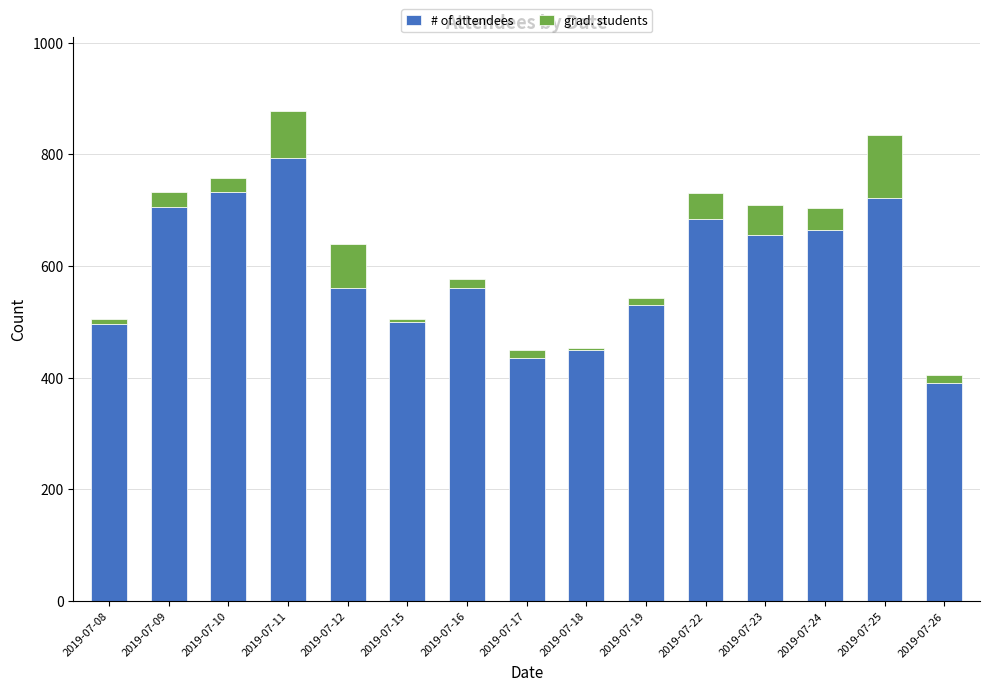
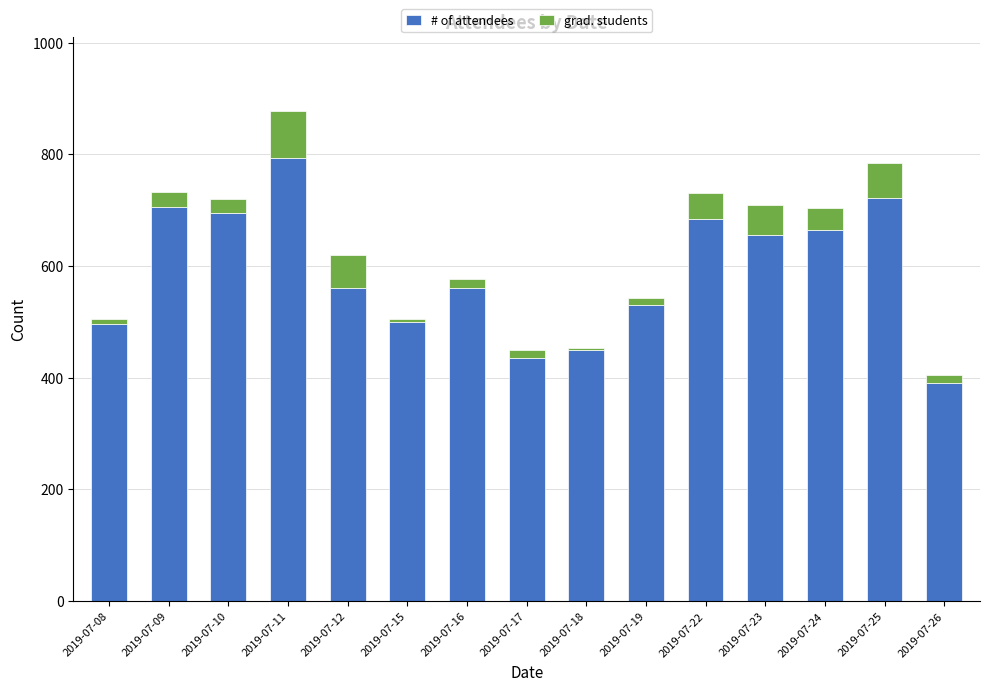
# of attendees, 2019-07-10: 730 -> 690
grad. students, 2019-07-12: 80 -> 60
grad. students, 2019-07-25: 110 -> 60
